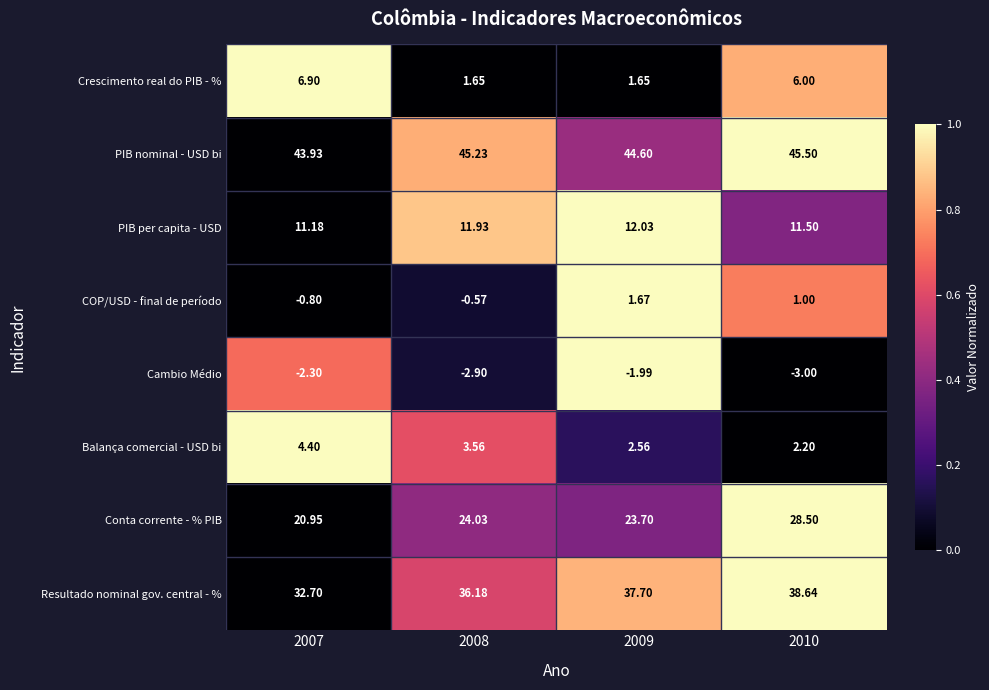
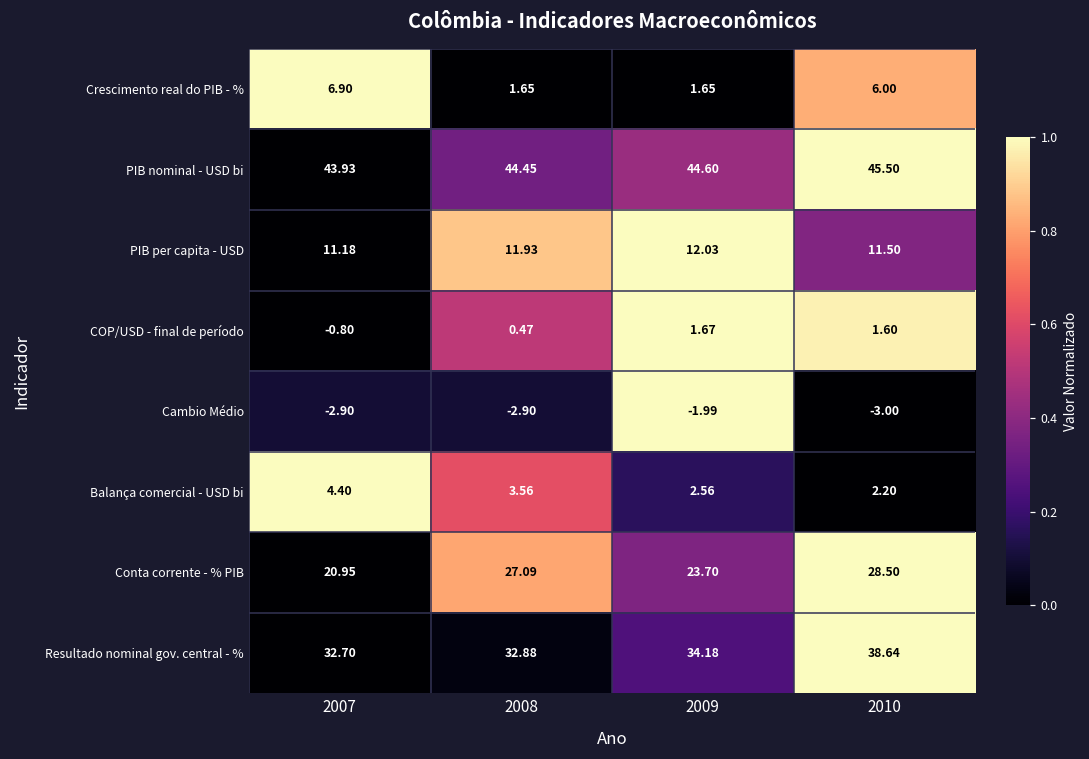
PIB nominal - USD bi, 2008: 45.23 -> 44.45
COP/USD - final de período, 2008: -0.57 -> 0.47
COP/USD - final de período, 2010: 1.00 -> 1.60
Cambio Médio, 2007: -2.30 -> -2.90
Conta corrente - % PIB, 2008: 24.03 -> 27.09
Resultado nominal gov. central - %, 2008: 36.18 -> 32.88
Resultado nominal gov. central - %, 2009: 37.70 -> 34.18
